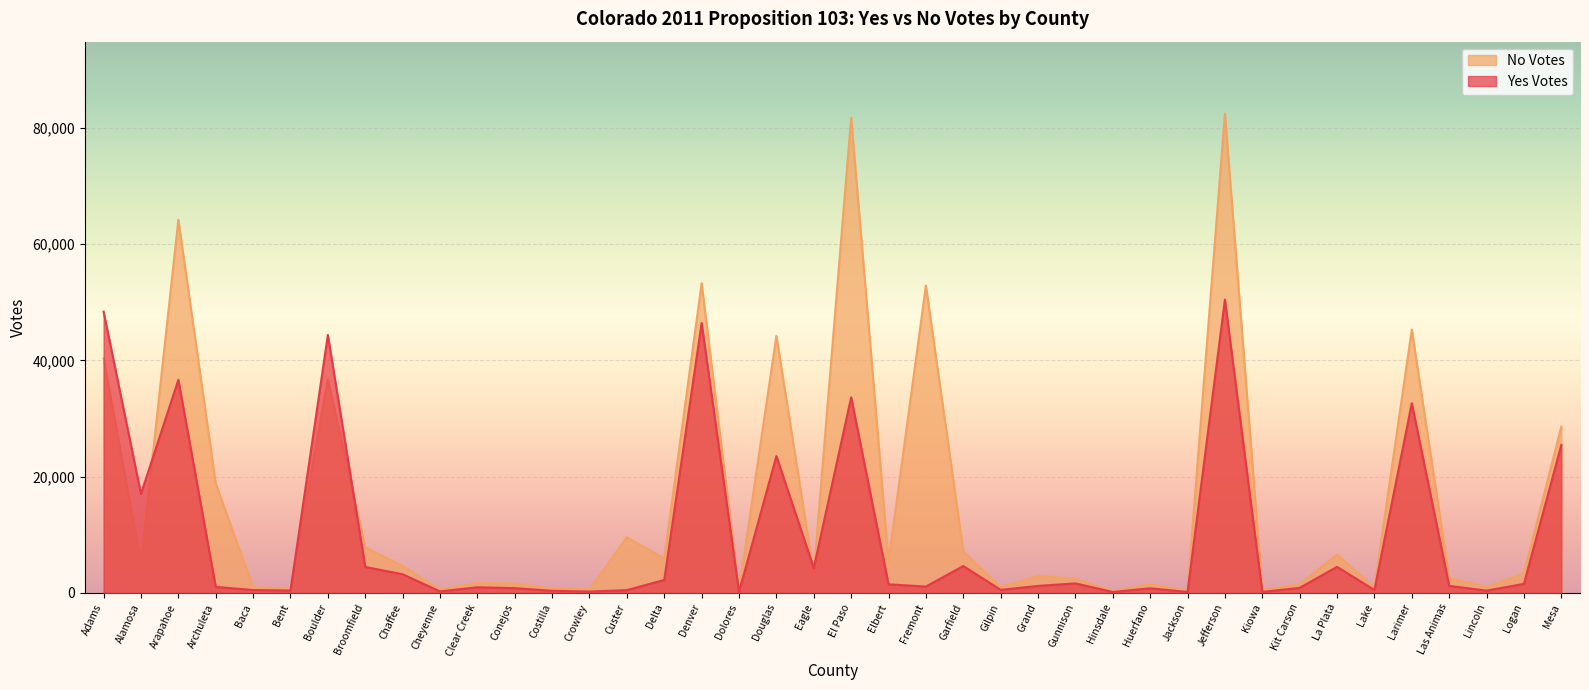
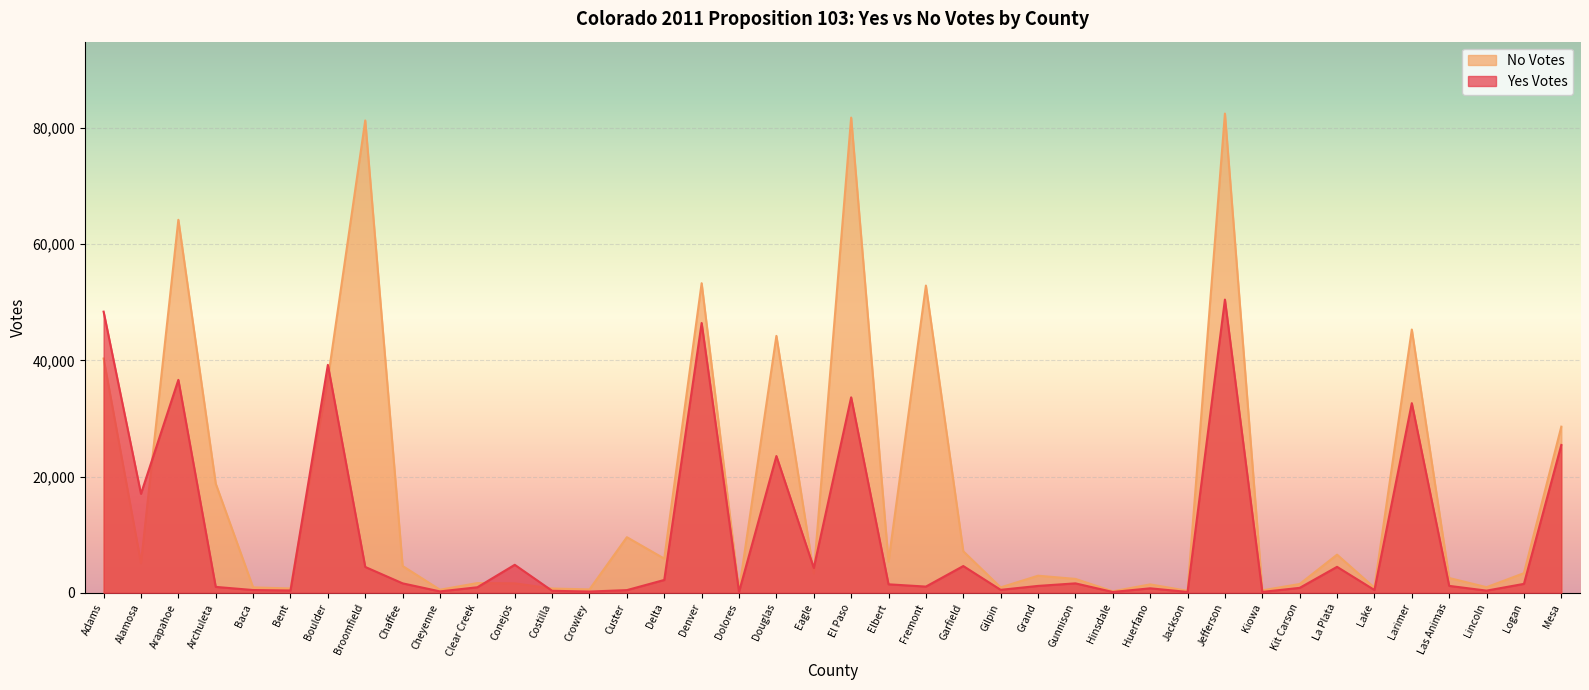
Yes Votes, Boulder: 44,000 -> 39,000
No Votes, Broomfield: 8,000 -> 81,000
Yes Votes, Chaffee: 3,000 -> 2,000
Yes Votes, Conejos: 1,000 -> 5,000
